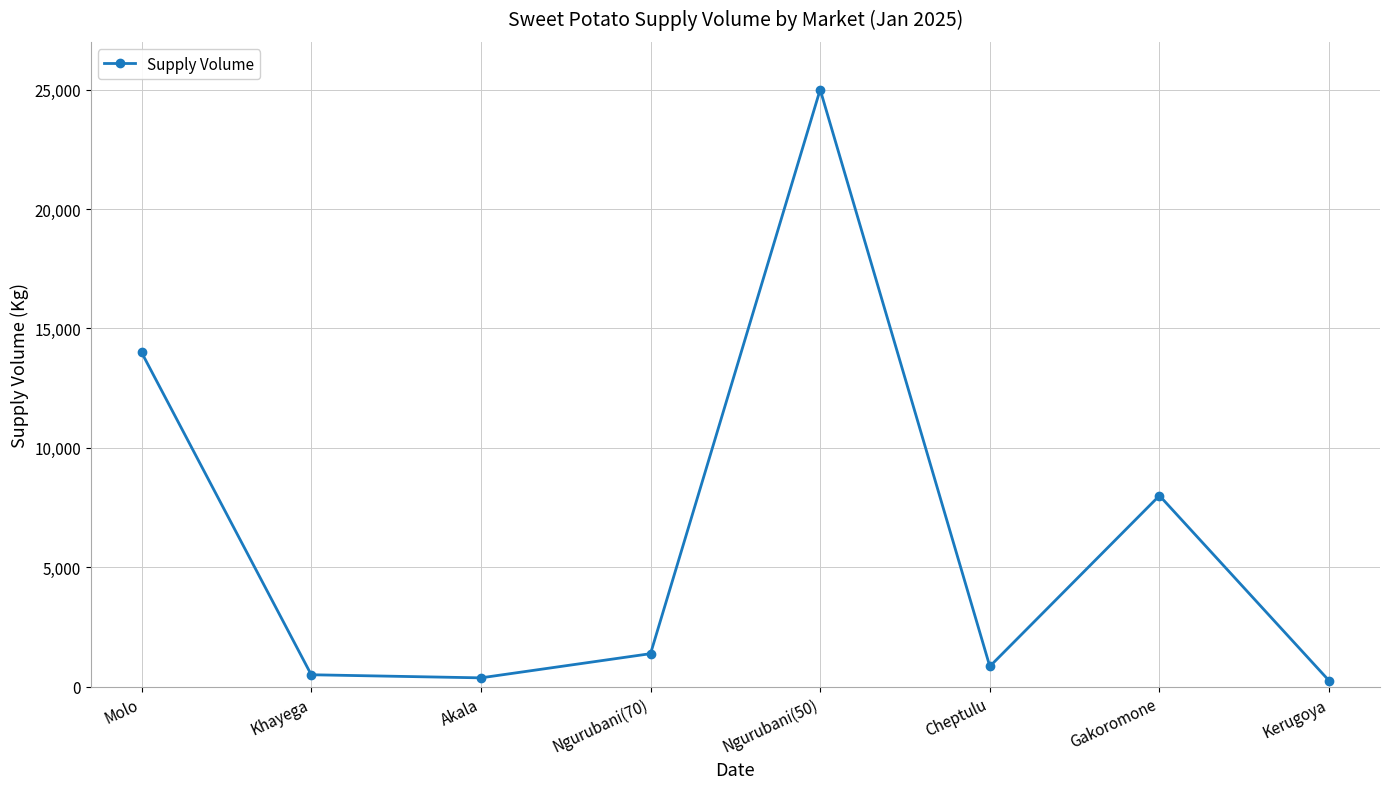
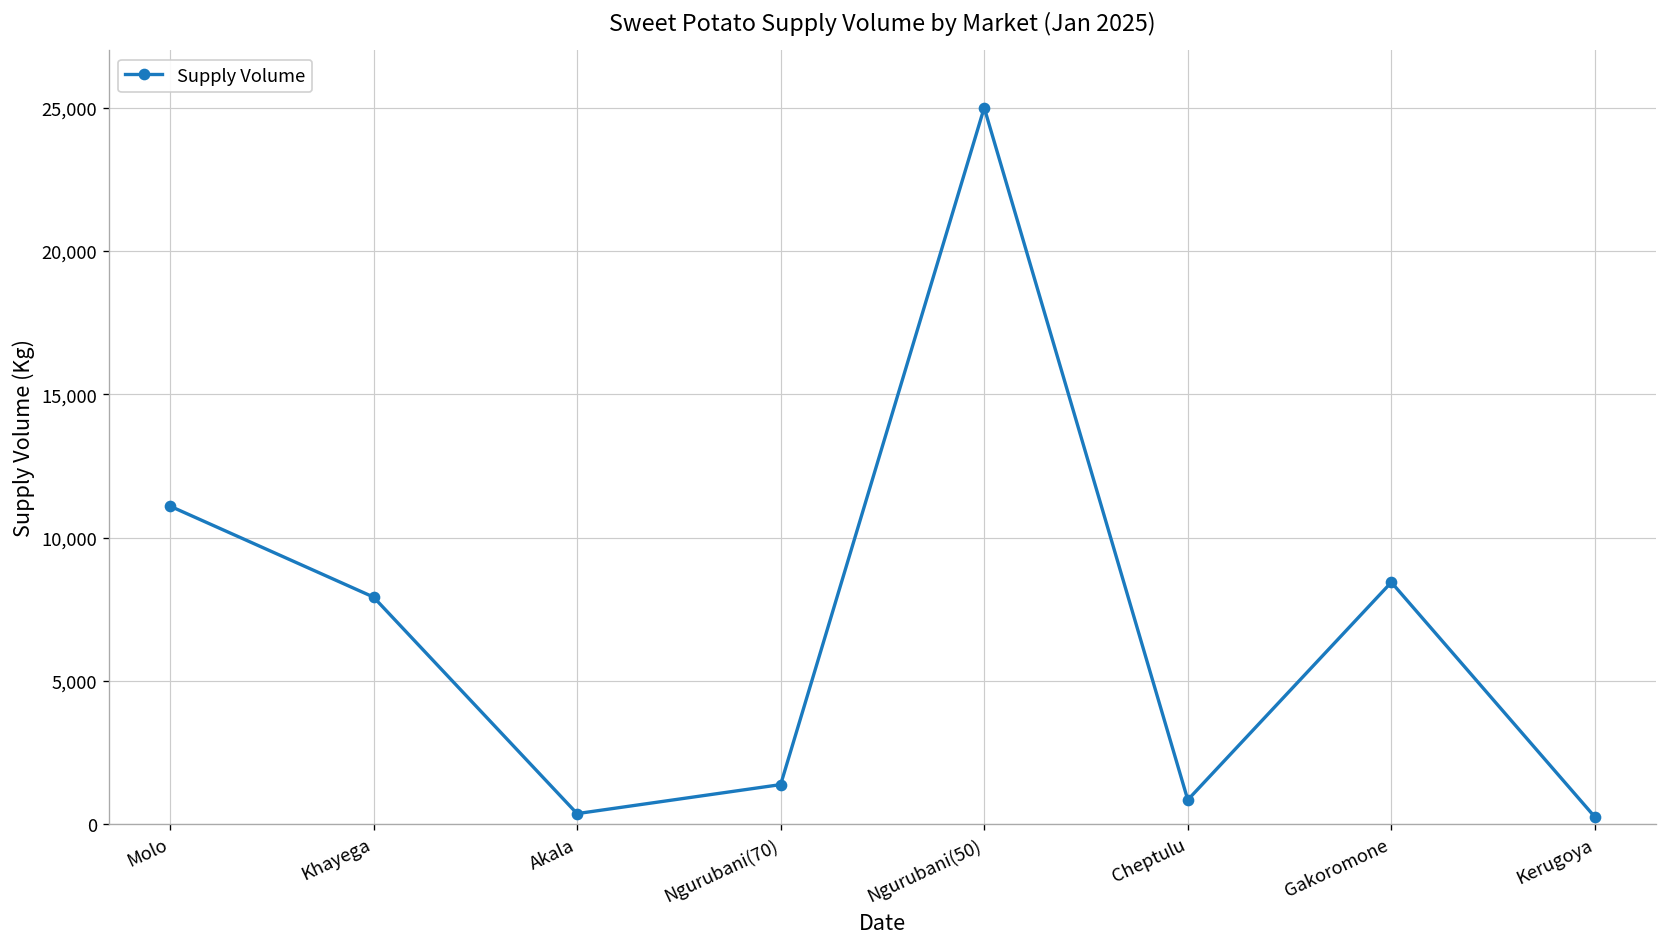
Molo: 14,000 -> 11,100
Khayega: 500 -> 7,900
Gakoromone: 8,000 -> 8,400
